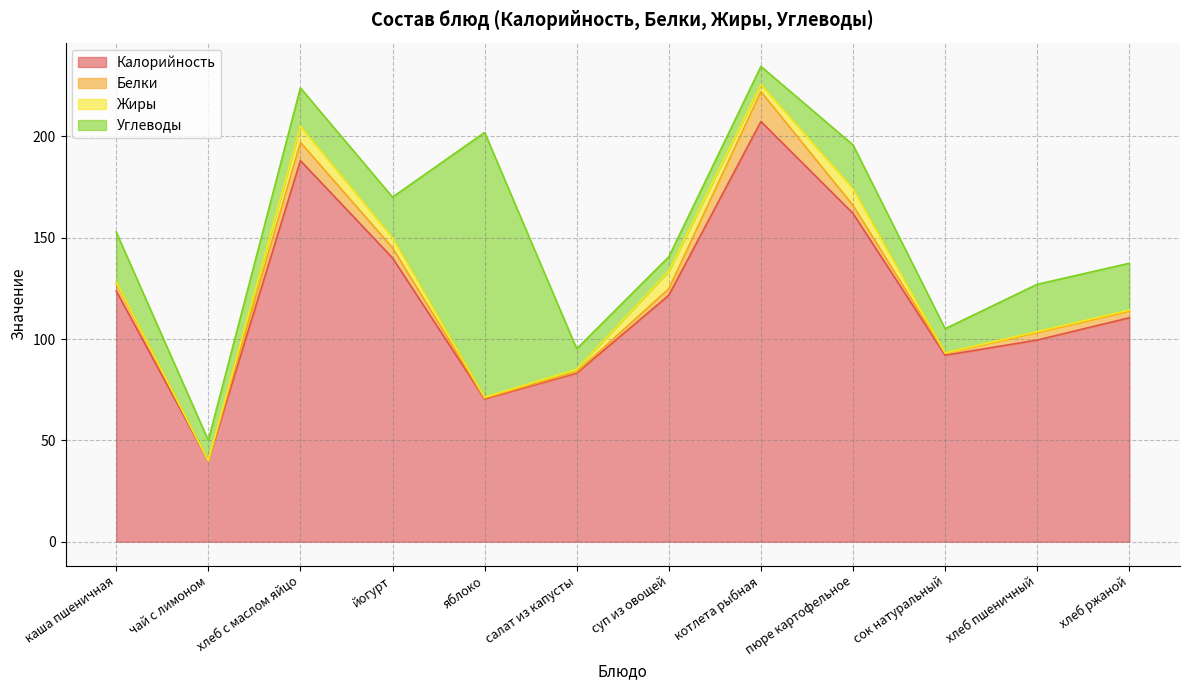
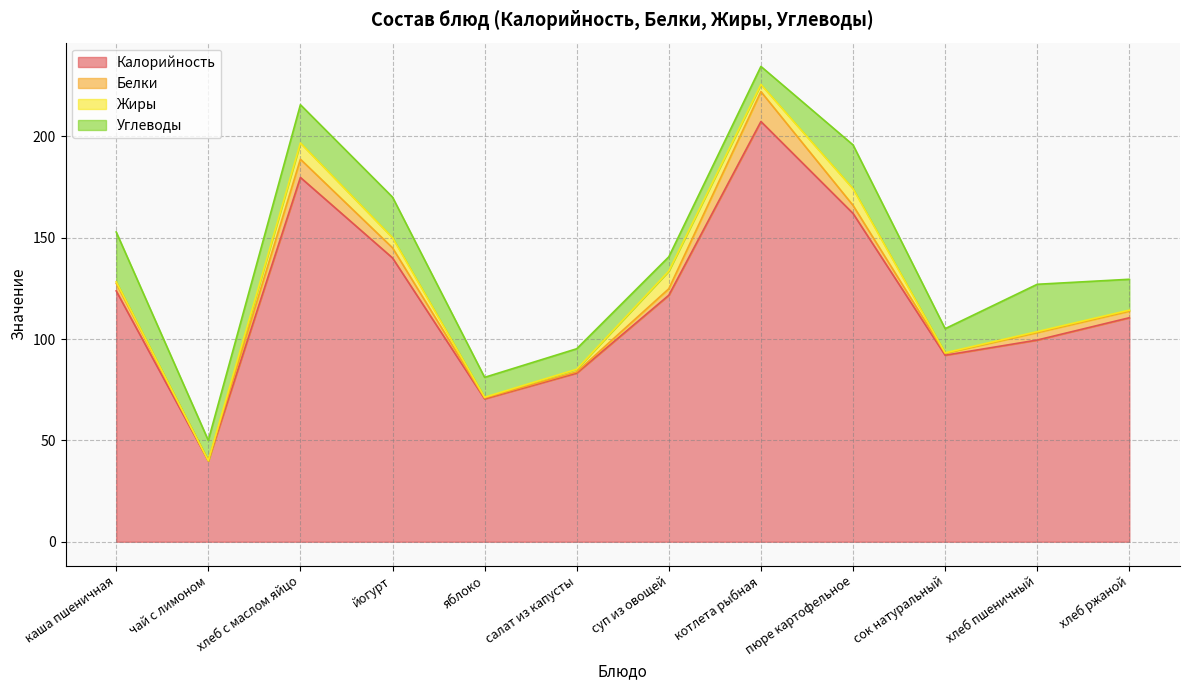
Калорийность, хлеб с маслом яйцо: 188 -> 180
Углеводы, яблоко: 131 -> 10
Углеводы, хлеб ржаной: 23 -> 15
